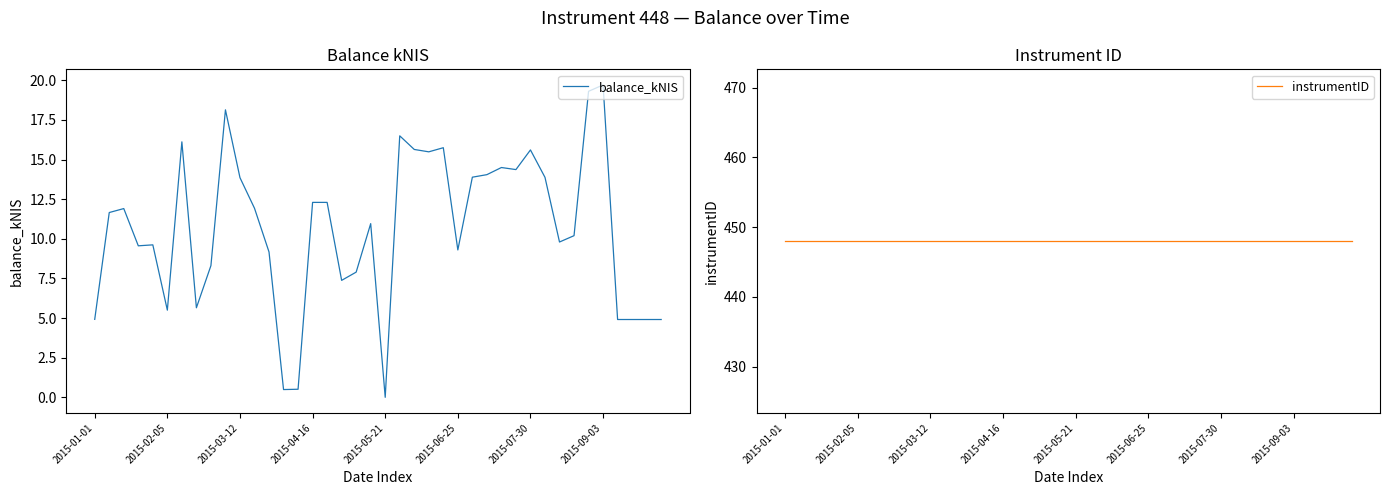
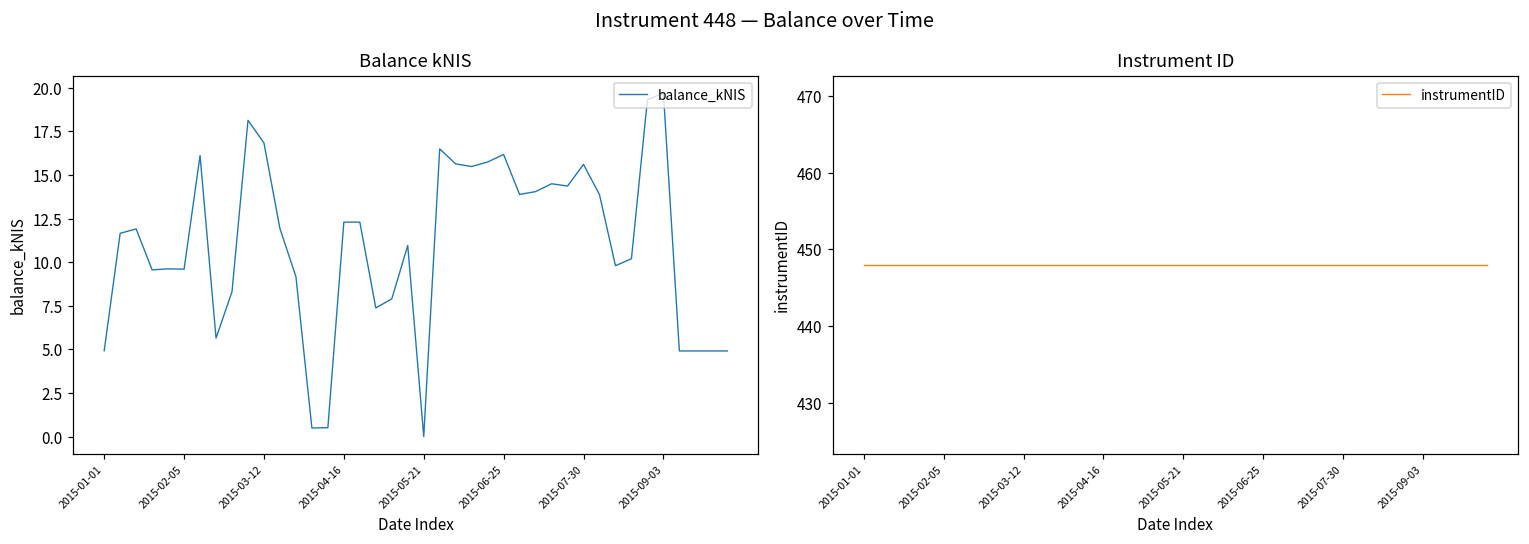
Balance kNIS, 2015-02-05: 5.5 -> 9.6
Balance kNIS, 2015-03-12: 13.9 -> 16.8
Balance kNIS, 2015-06-25: 9.3 -> 16.2
